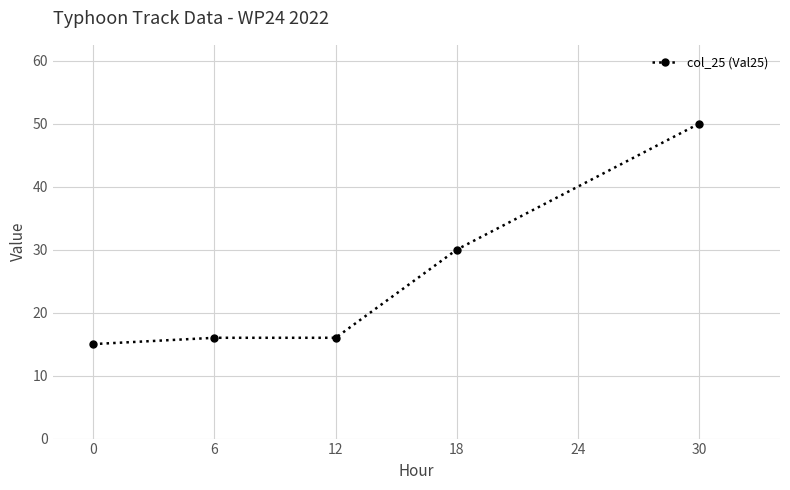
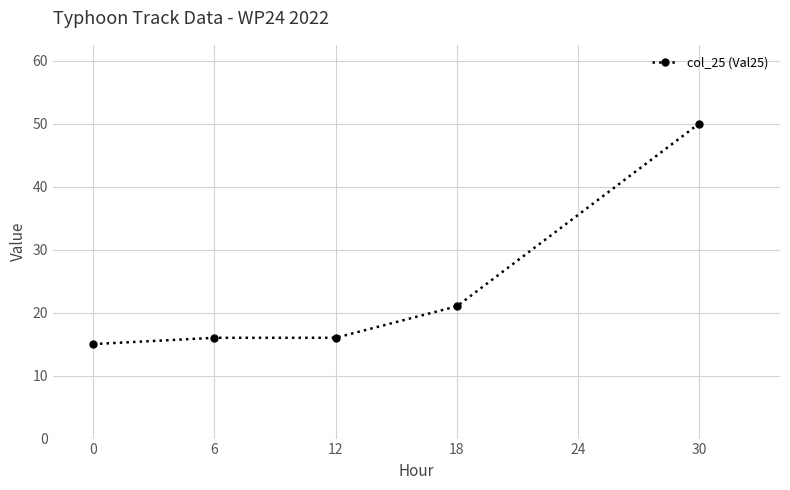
18: 30 -> 21
